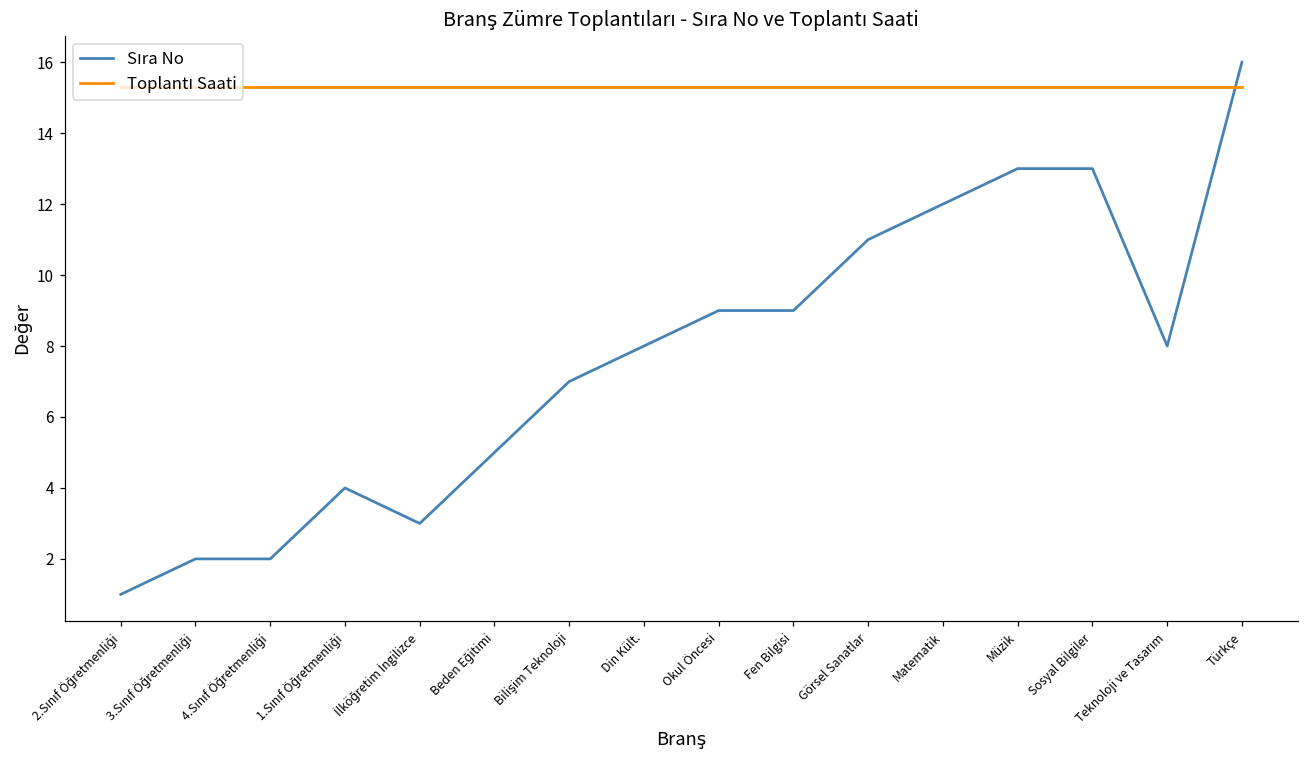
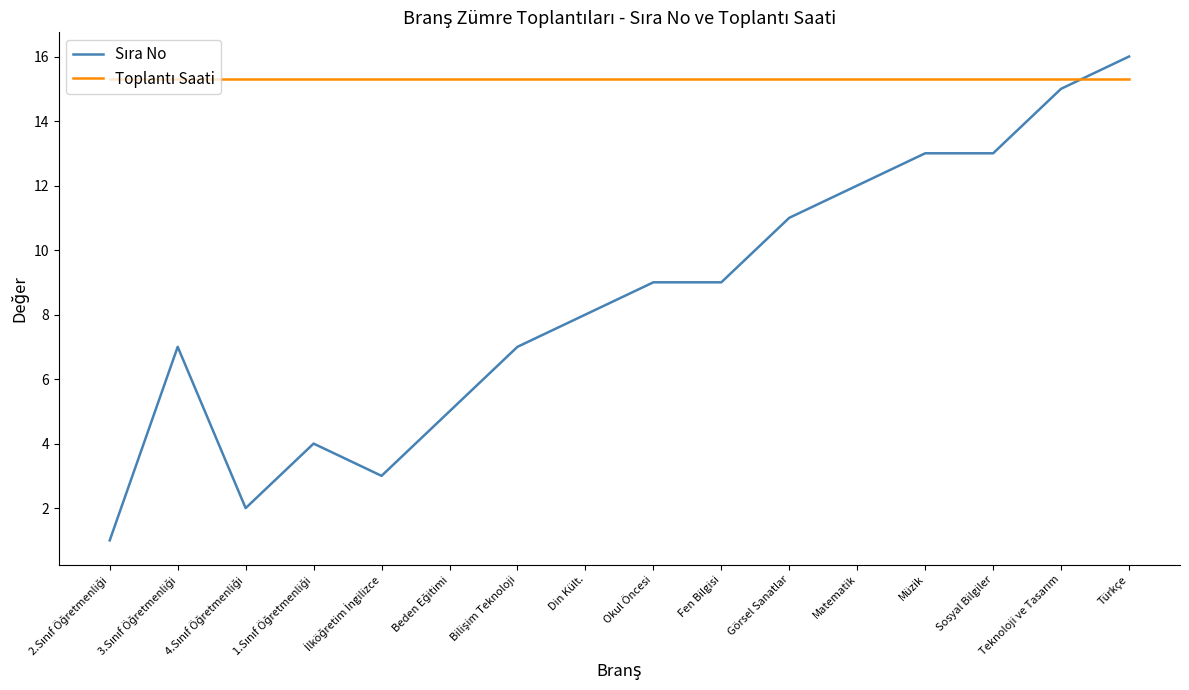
Sıra No, 3.Sınıf Öğretmenliği: 2 -> 7
Sıra No, Teknoloji ve Tasarım: 8 -> 15
